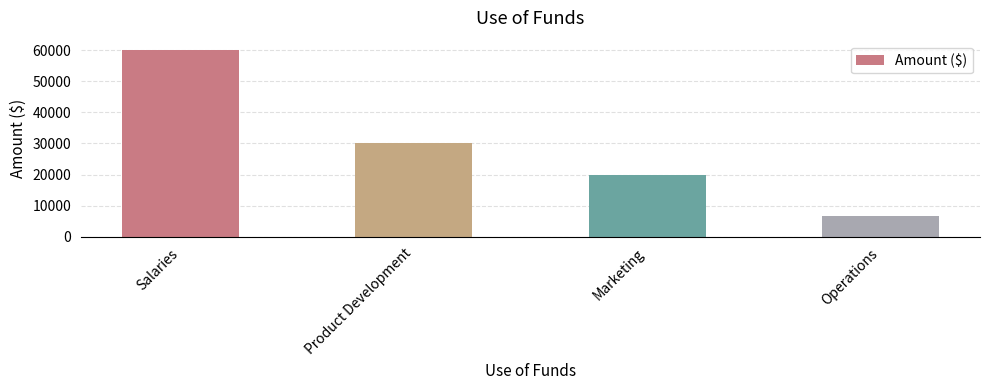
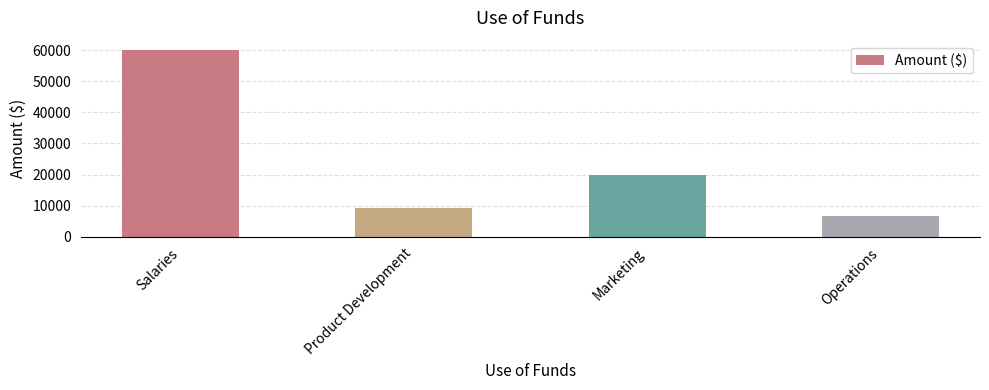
Product Development: 30000 -> 9000
